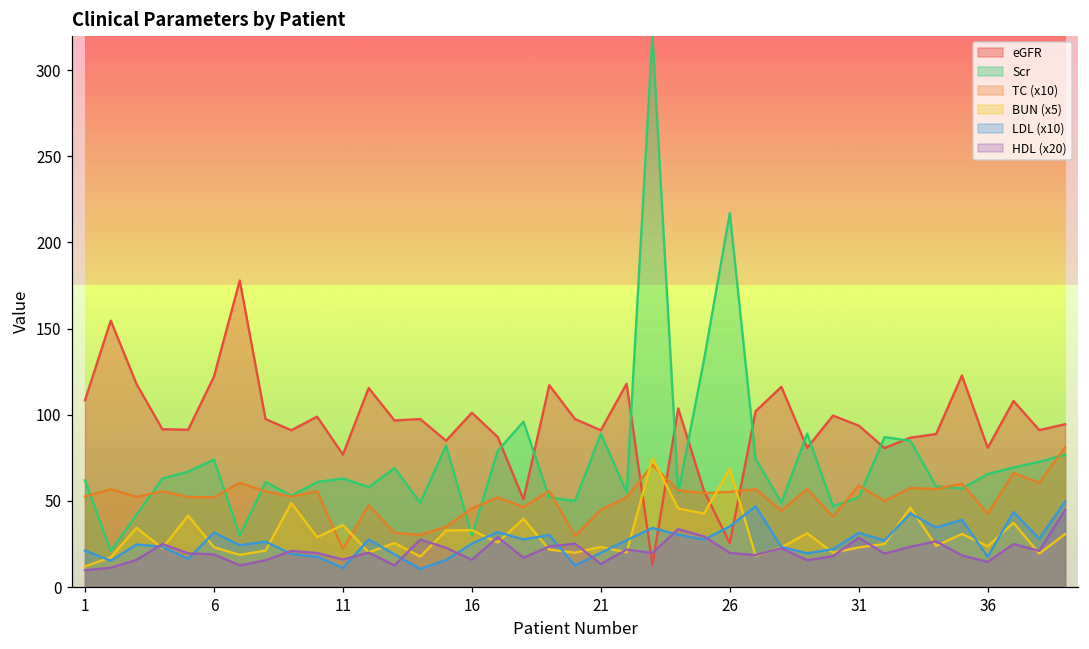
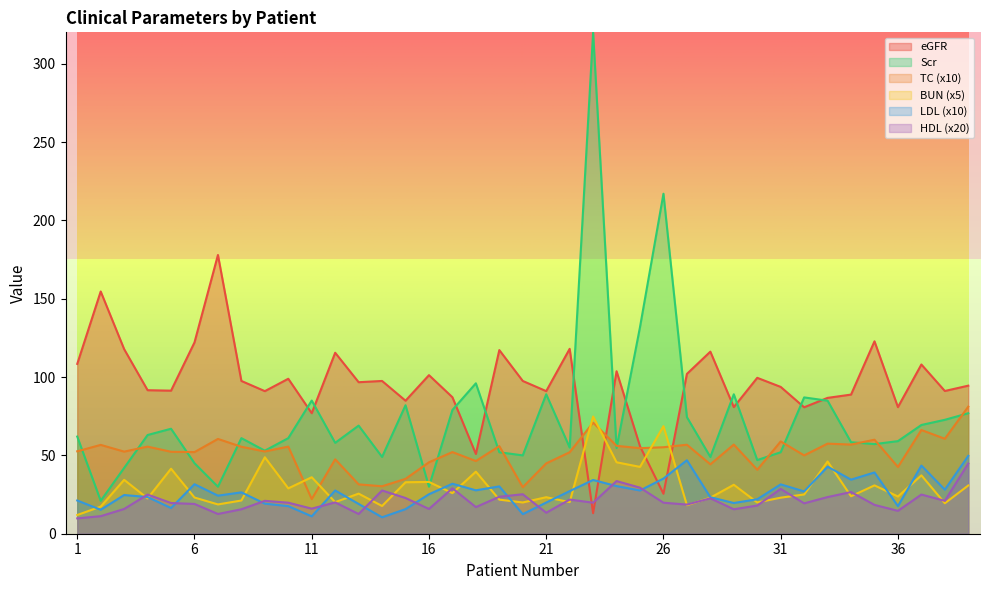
Scr, 6: 74 -> 45
Scr, 11: 63 -> 85
Scr, 36: 66 -> 59
